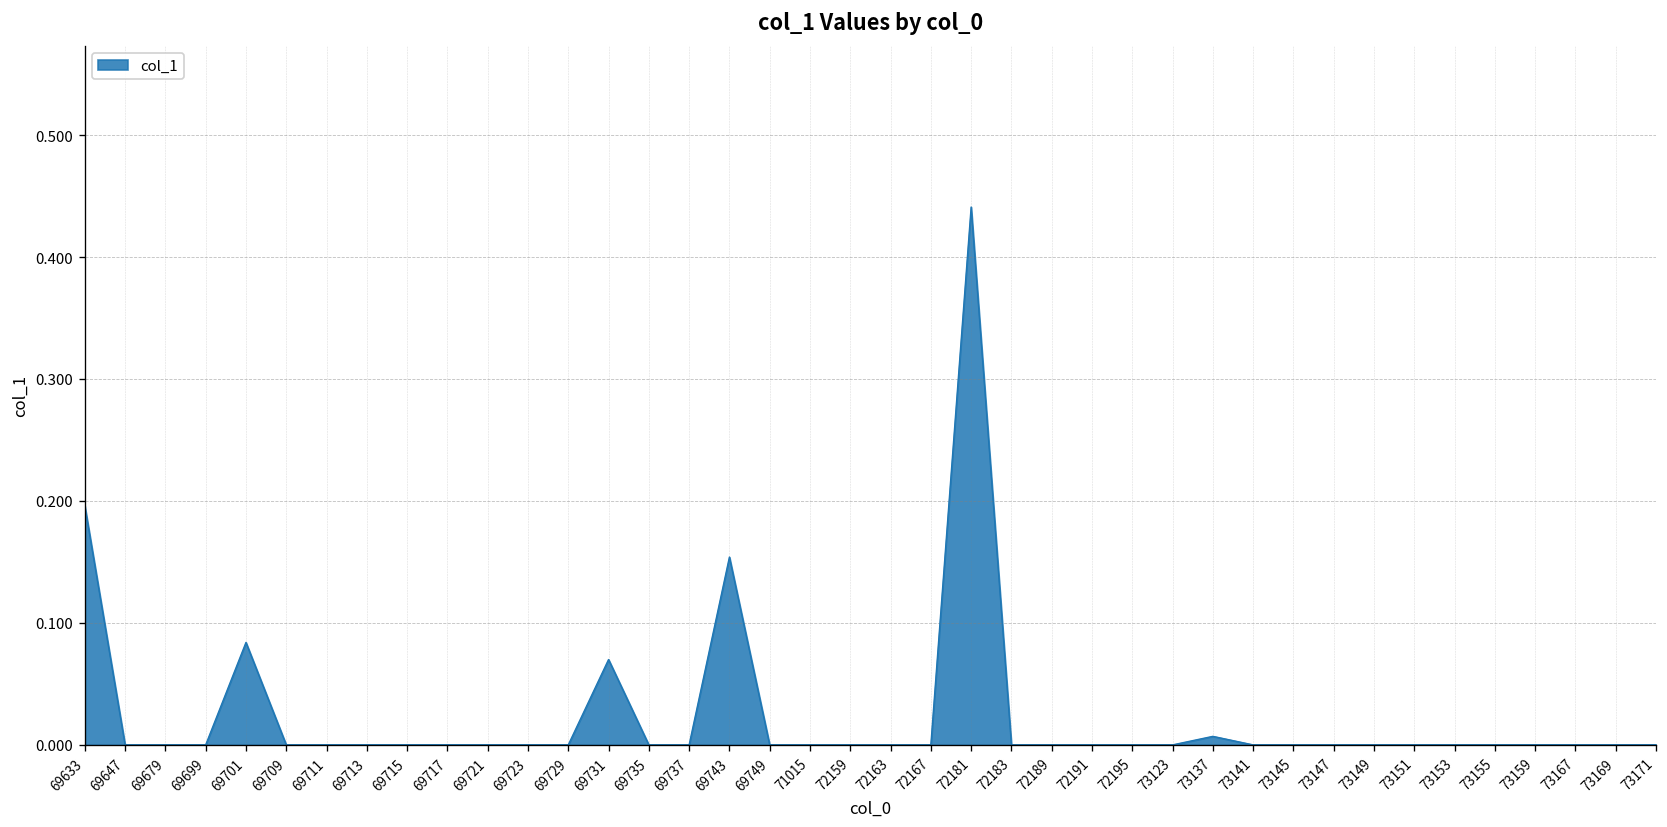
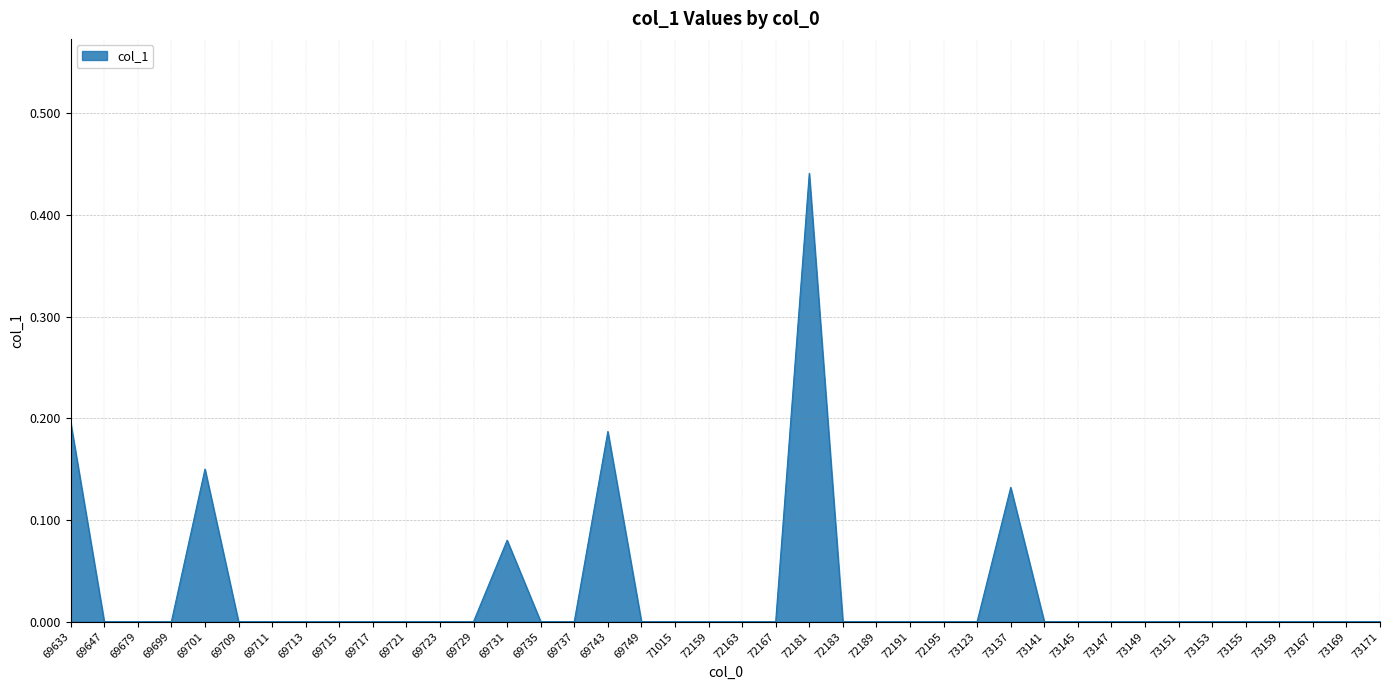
69701: 0.084 -> 0.150
69731: 0.07 -> 0.08
69743: 0.154 -> 0.187
73137: 0.007 -> 0.132
